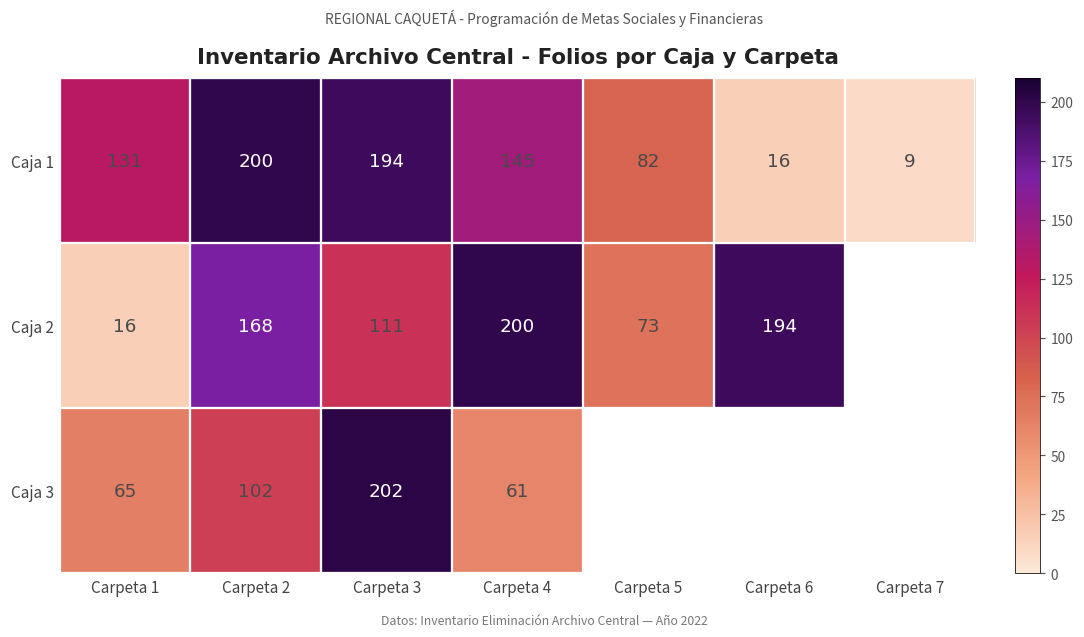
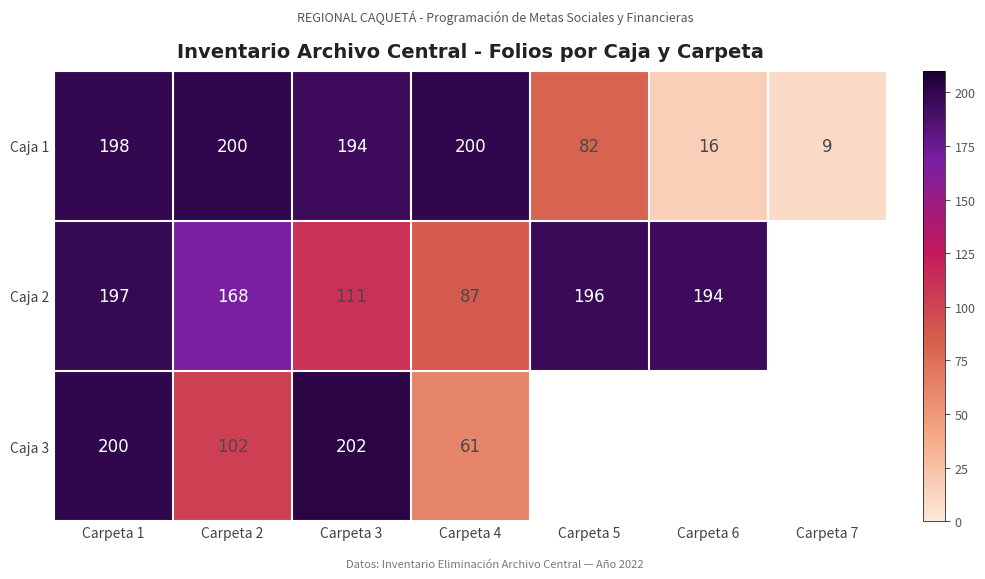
Caja 1, Carpeta 1: 131 -> 198
Caja 1, Carpeta 4: 145 -> 200
Caja 2, Carpeta 1: 16 -> 197
Caja 2, Carpeta 4: 200 -> 87
Caja 2, Carpeta 5: 73 -> 196
Caja 3, Carpeta 1: 65 -> 200
